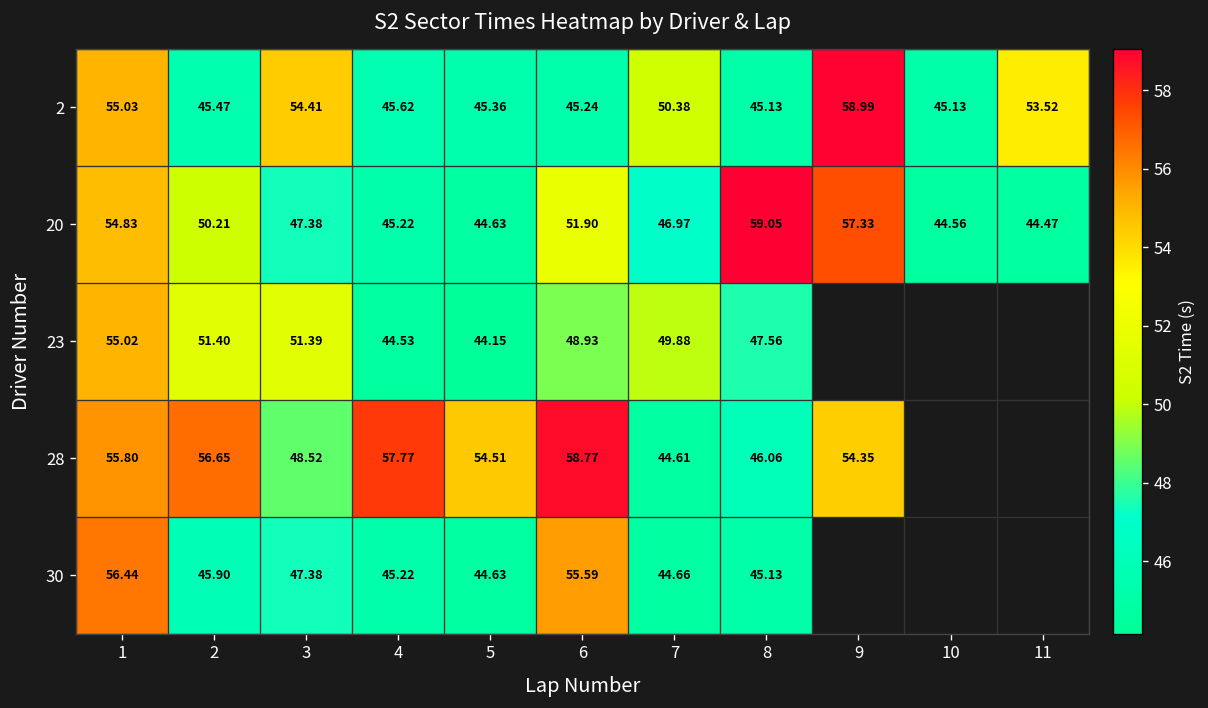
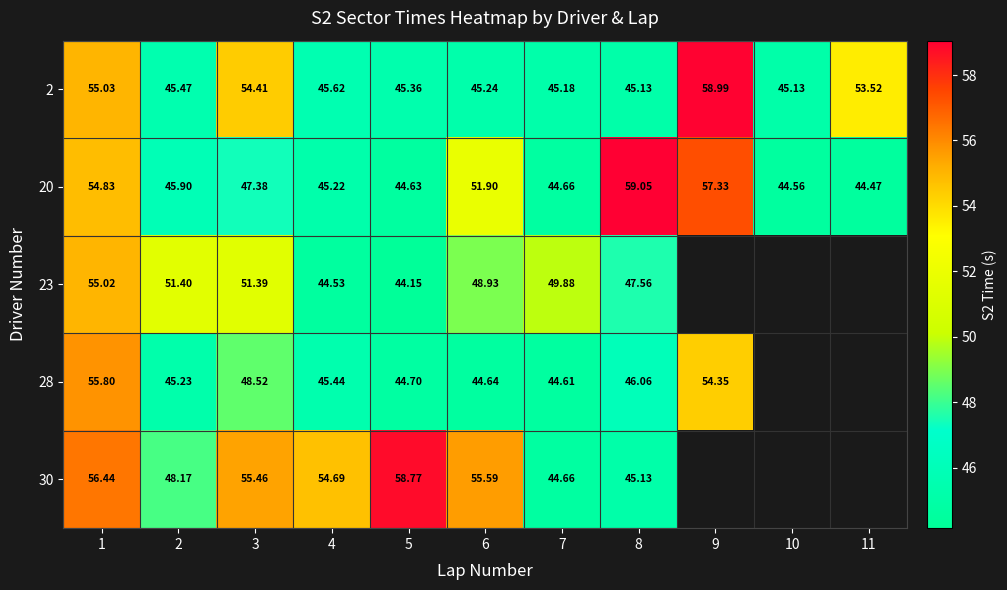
2, 7: 50.38 -> 45.18
20, 2: 50.21 -> 45.90
20, 7: 46.97 -> 44.66
28, 2: 56.65 -> 45.23
28, 4: 57.77 -> 45.44
28, 5: 54.51 -> 44.70
28, 6: 58.77 -> 44.64
30, 2: 45.90 -> 48.17
30, 3: 47.38 -> 55.46
30, 4: 45.22 -> 54.69
30, 5: 44.63 -> 58.77
